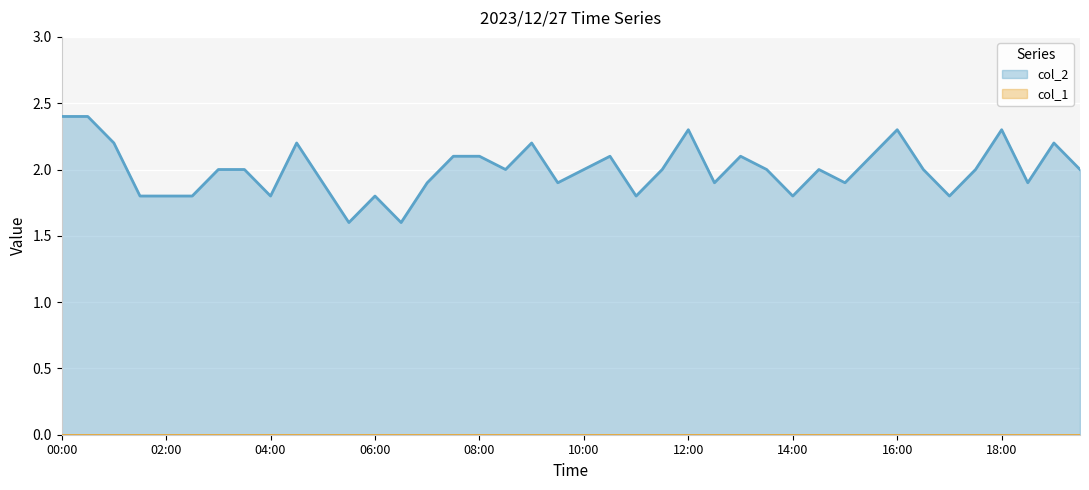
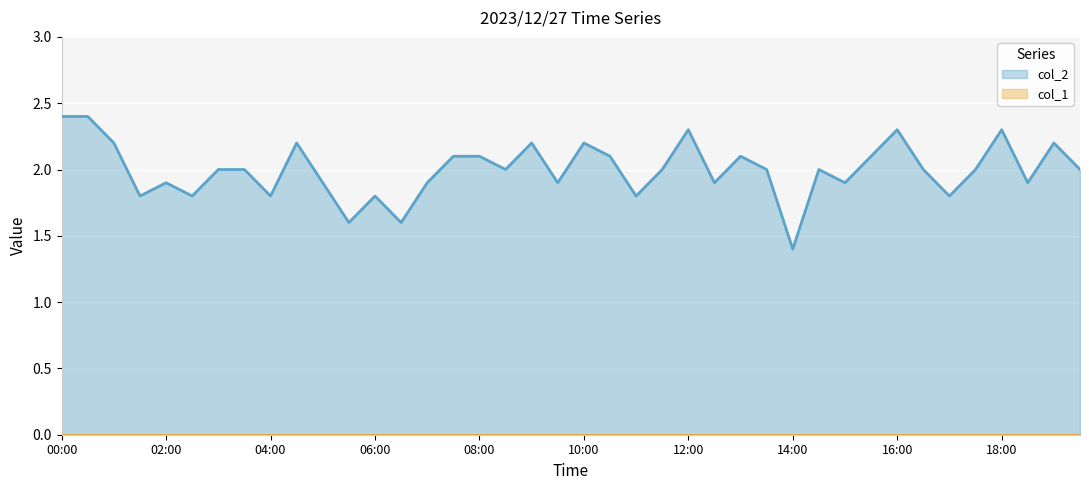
col_2, 02:00: 1.8 -> 1.9
col_2, 10:00: 2.0 -> 2.2
col_2, 14:00: 1.8 -> 1.4
